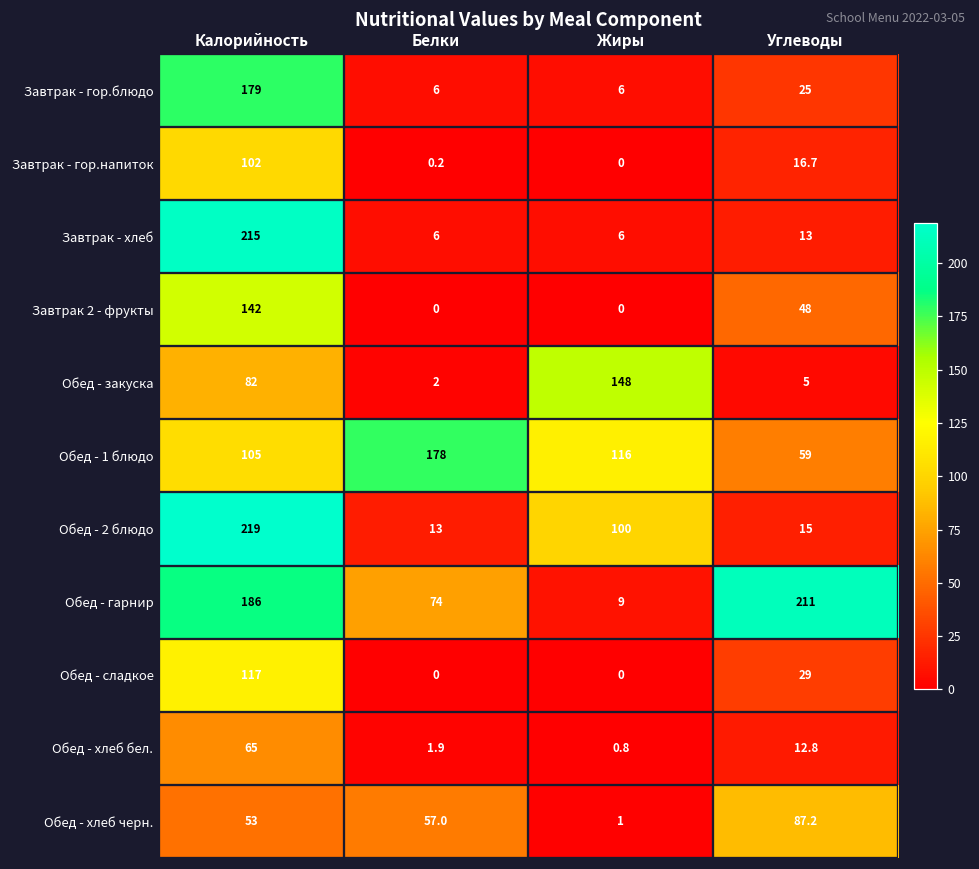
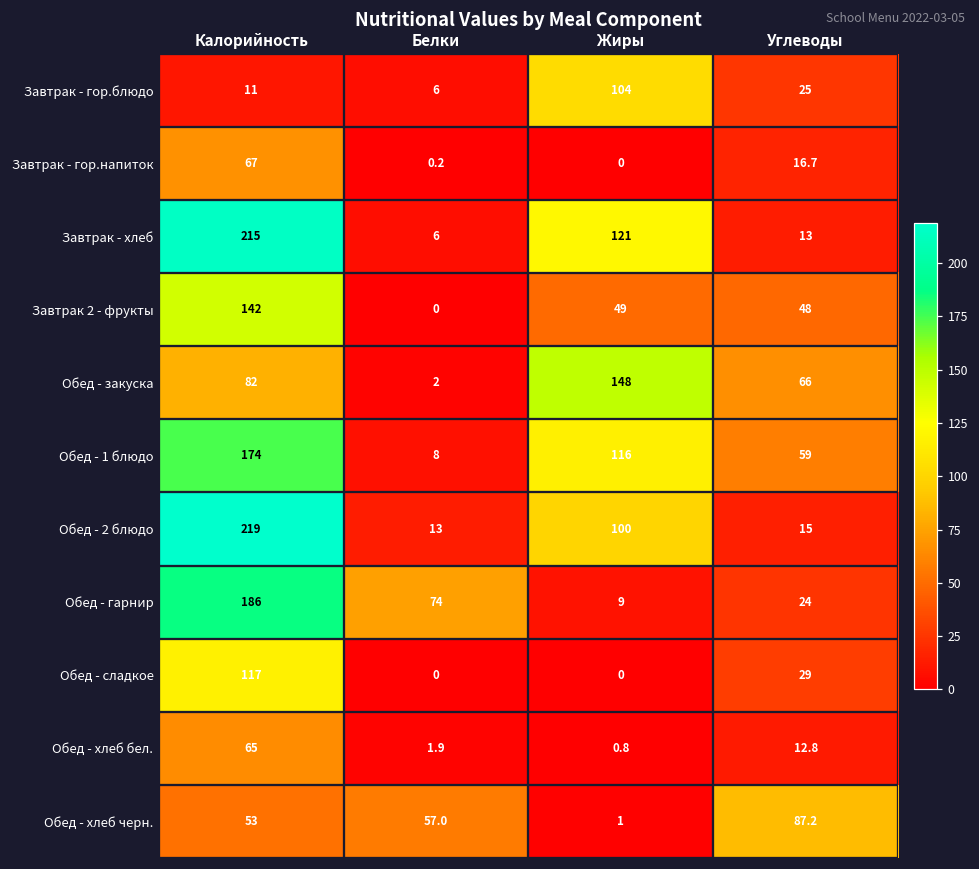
Завтрак - гор.блюдо, Калорийность: 179 -> 11
Завтрак - гор.блюдо, Жиры: 6 -> 104
Завтрак - гор.напиток, Калорийность: 102 -> 67
Завтрак - хлеб, Жиры: 6 -> 121
Завтрак 2 - фрукты, Жиры: 0 -> 49
Обед - закуска, Углеводы: 5 -> 66
Обед - 1 блюдо, Калорийность: 105 -> 174
Обед - 1 блюдо, Белки: 178 -> 8
Обед - гарнир, Углеводы: 211 -> 24
